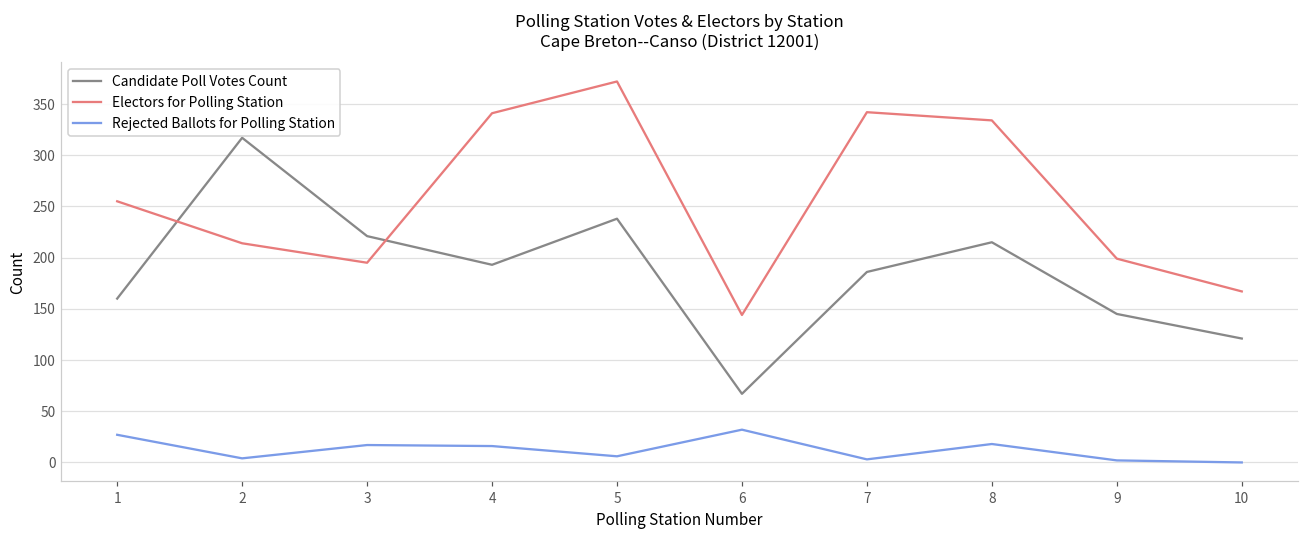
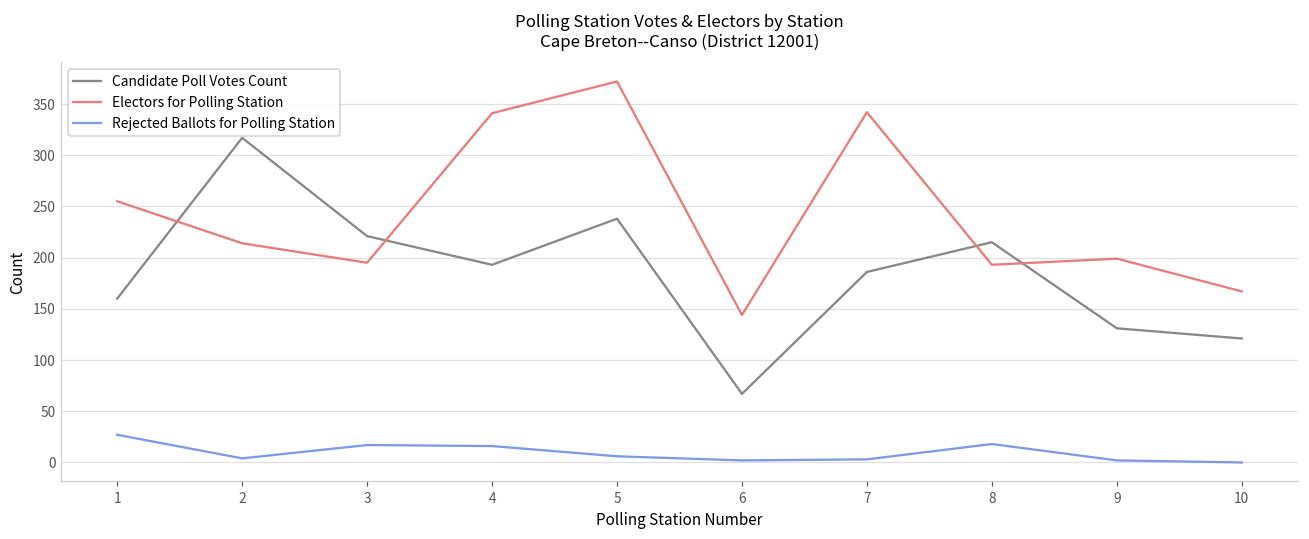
Rejected Ballots for Polling Station, 6: 30 -> 0
Electors for Polling Station, 8: 330 -> 190
Candidate Poll Votes Count, 9: 150 -> 130
